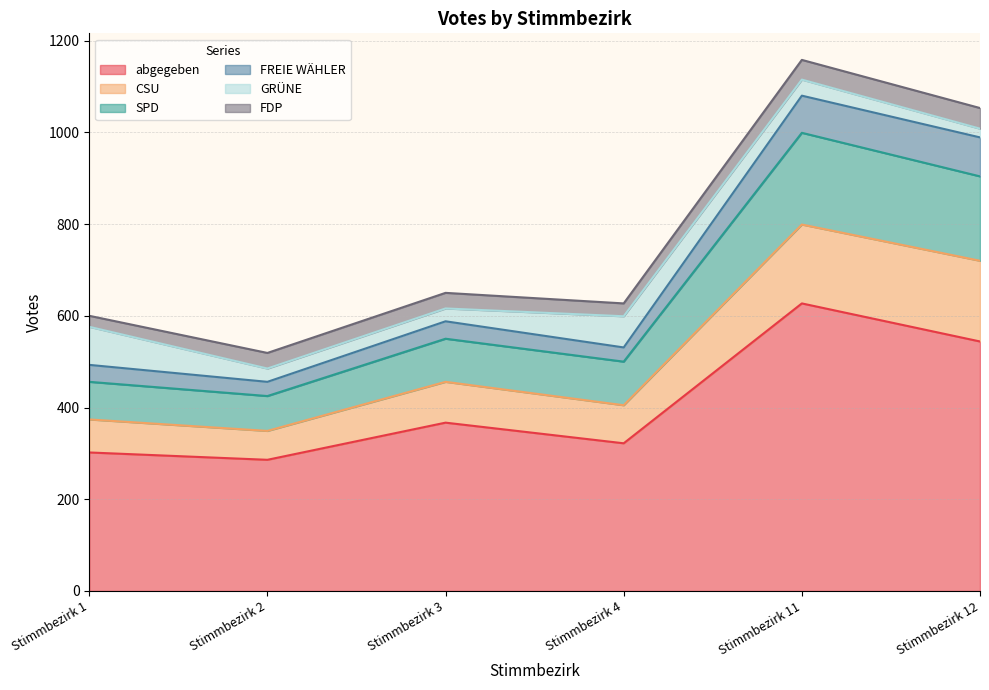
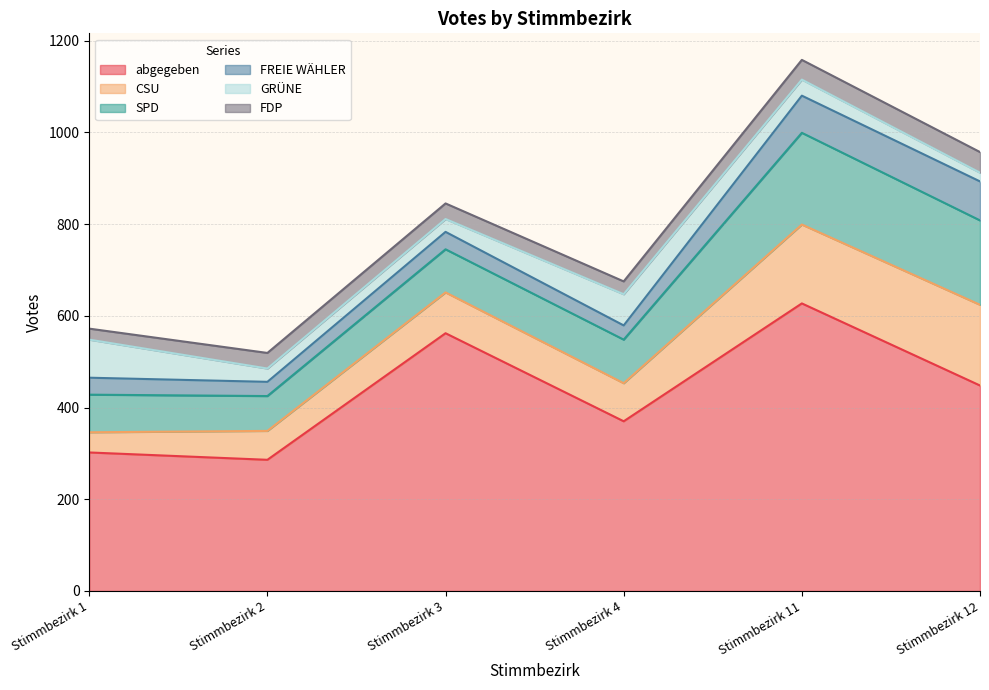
CSU, Stimmbezirk 1: 70 -> 40
abgegeben, Stimmbezirk 3: 370 -> 560
abgegeben, Stimmbezirk 4: 320 -> 370
abgegeben, Stimmbezirk 12: 540 -> 450
